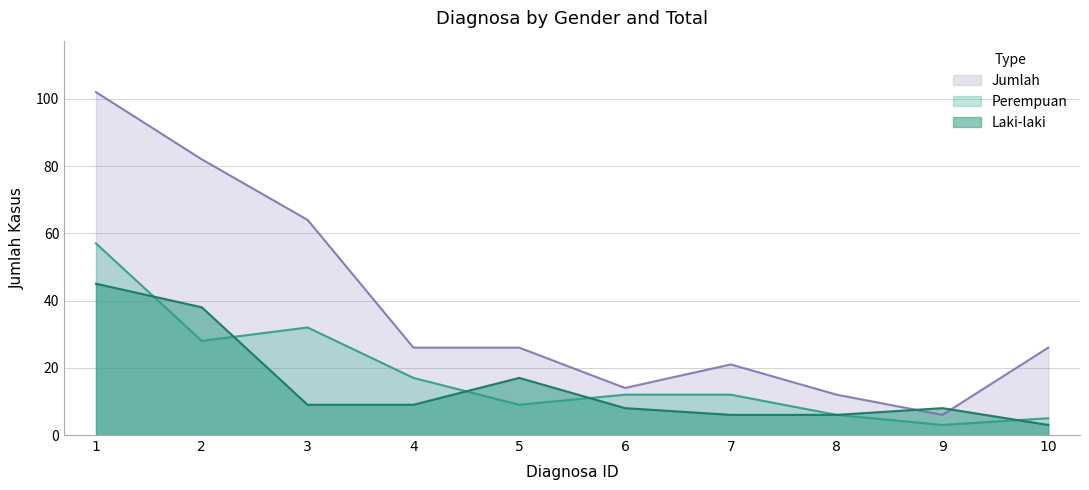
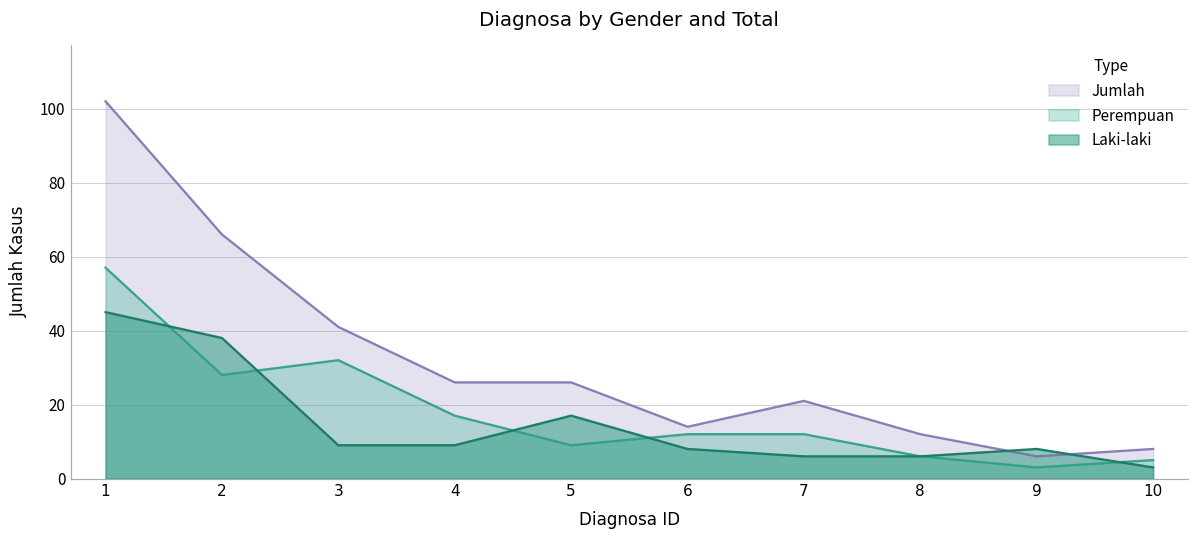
Jumlah, 2: 82 -> 66
Jumlah, 3: 64 -> 41
Jumlah, 10: 26 -> 8
